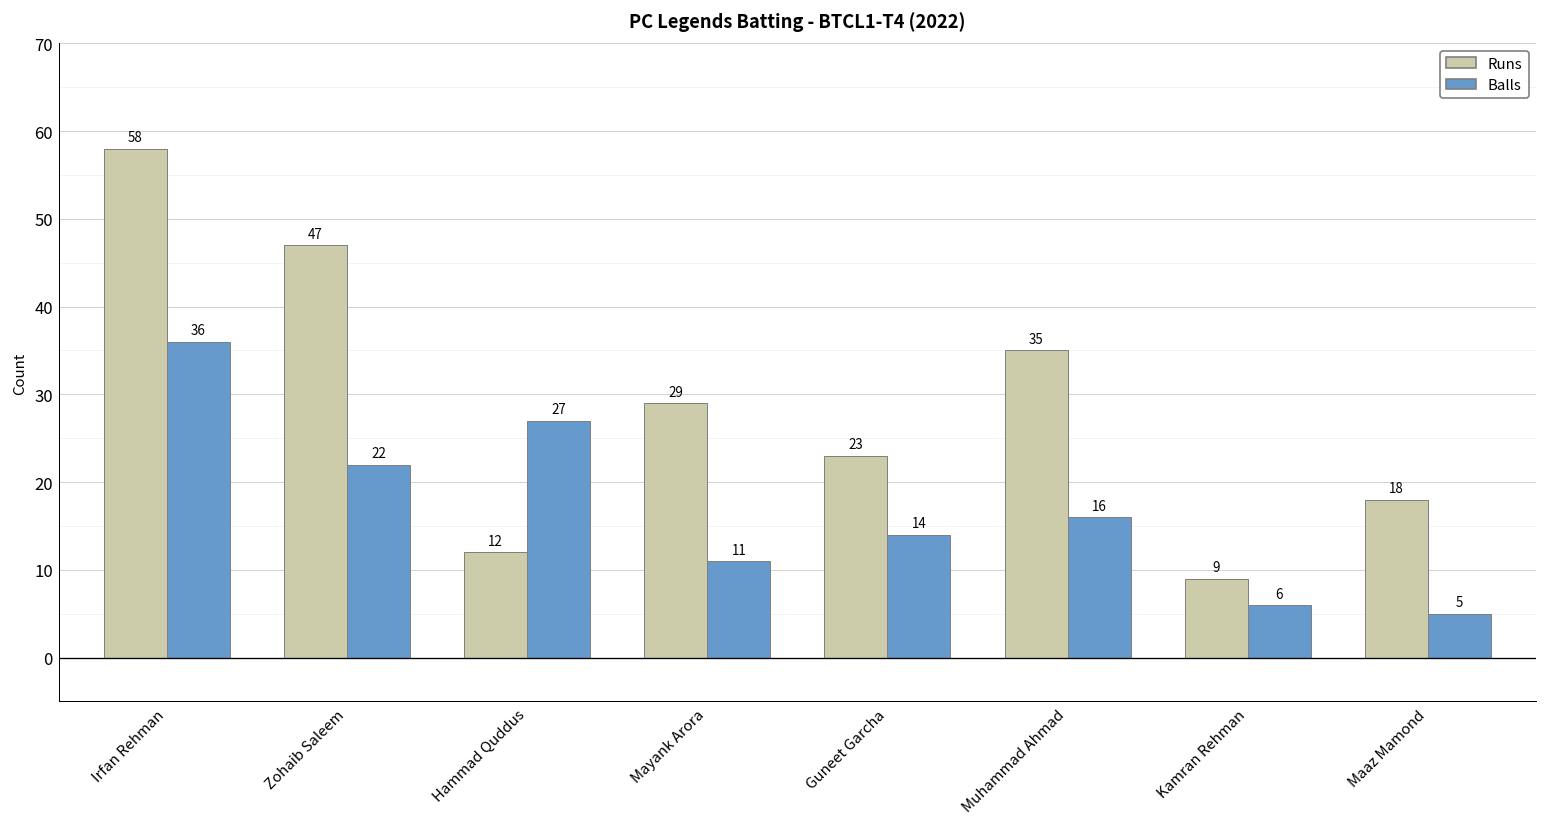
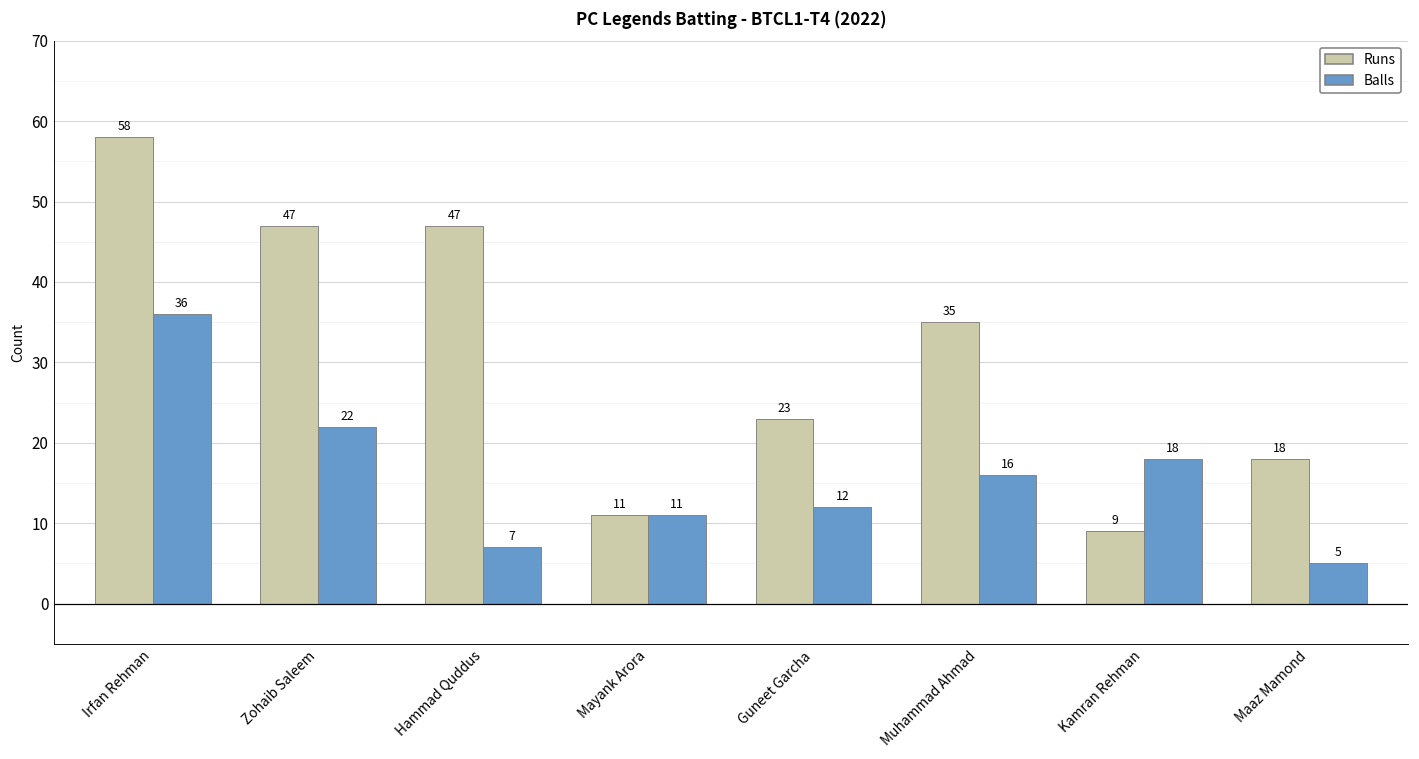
Runs, Hammad Quddus: 12 -> 47
Balls, Hammad Quddus: 27 -> 7
Runs, Mayank Arora: 29 -> 11
Balls, Guneet Garcha: 14 -> 12
Balls, Kamran Rehman: 6 -> 18
